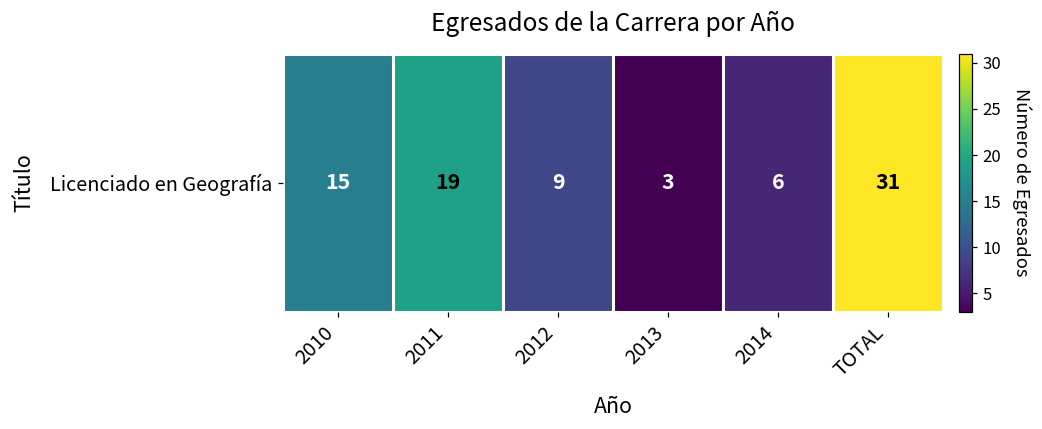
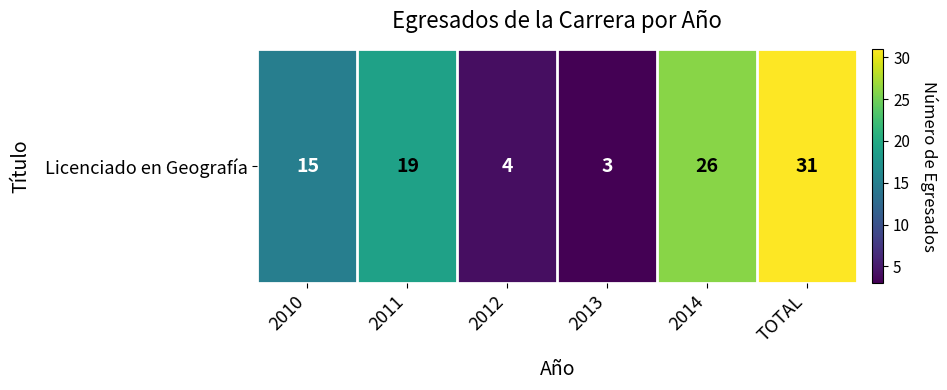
Licenciado en Geografía, 2012: 9 -> 4
Licenciado en Geografía, 2014: 6 -> 26
